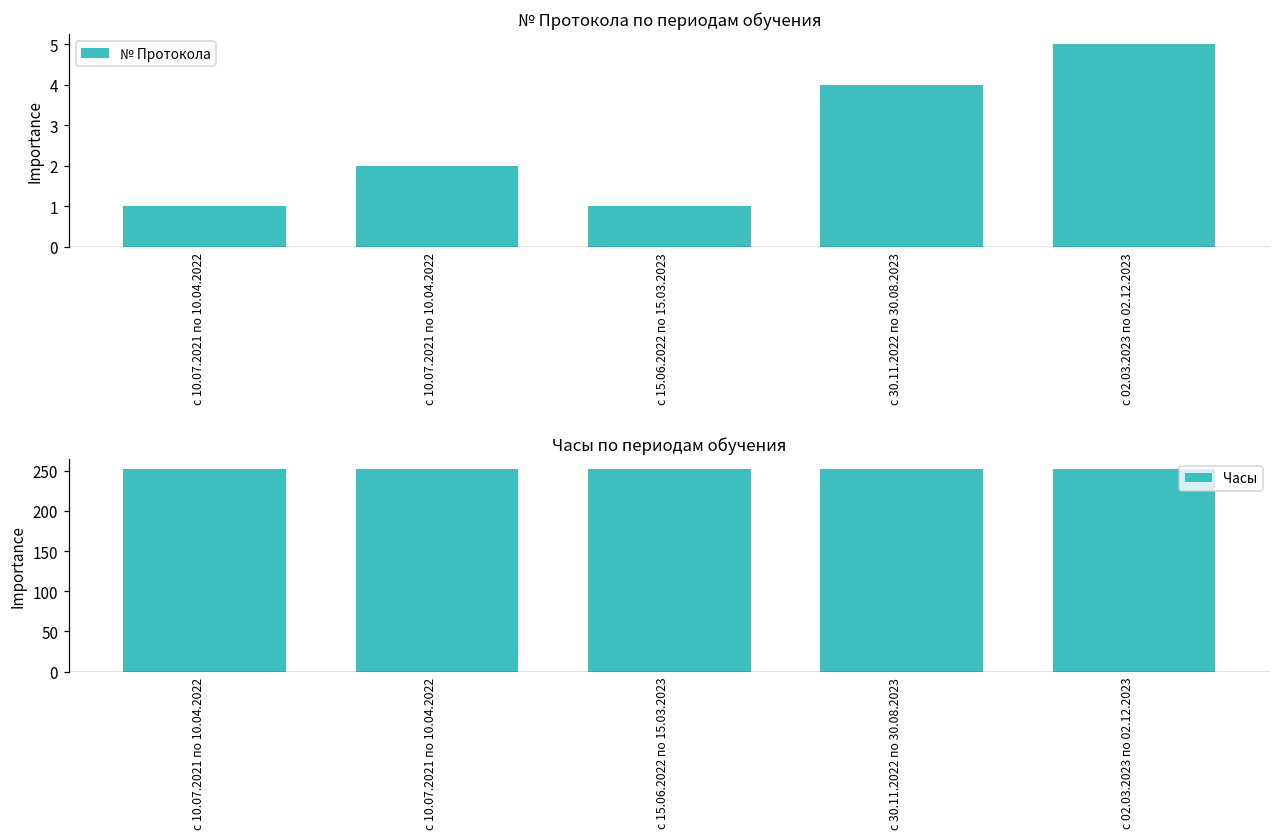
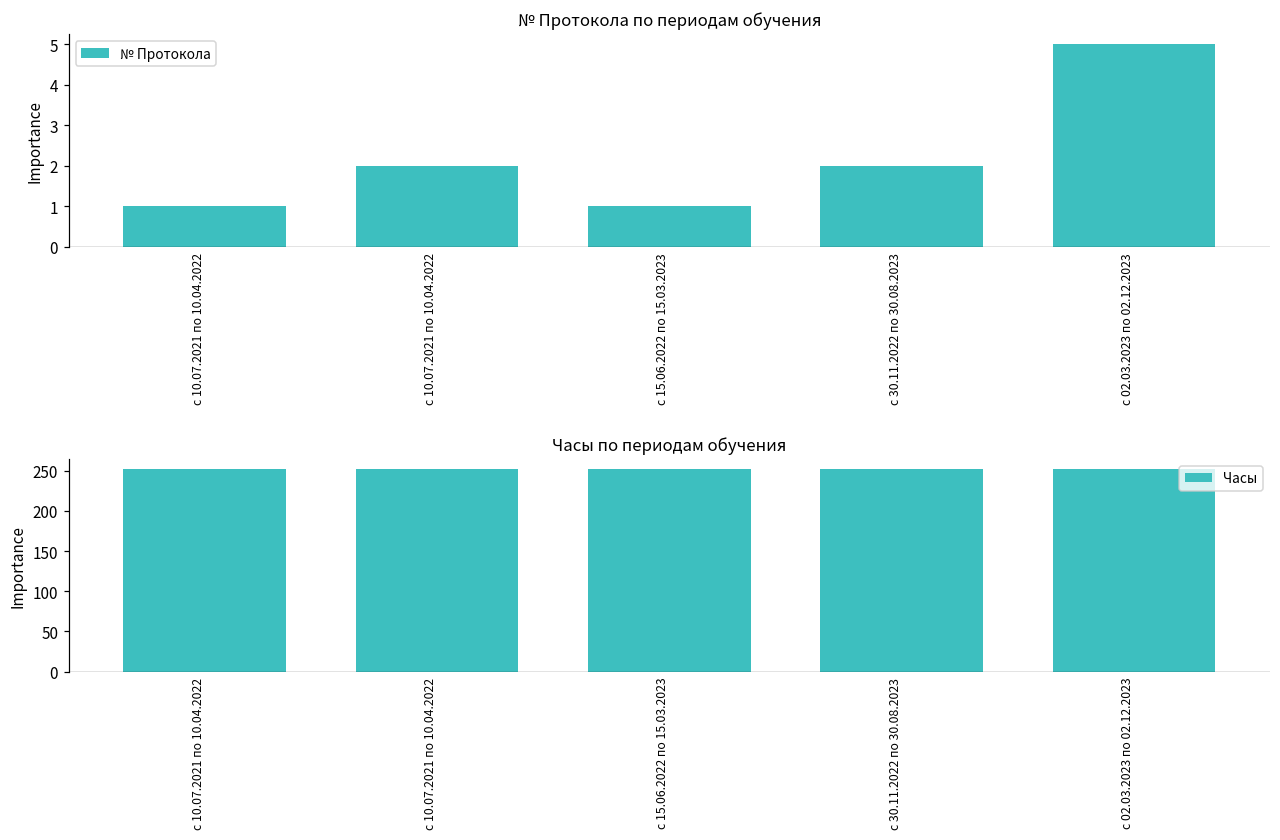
№ Протокола по периодам обучения, с 30.11.2022 по 30.08.2023: 4 -> 2
